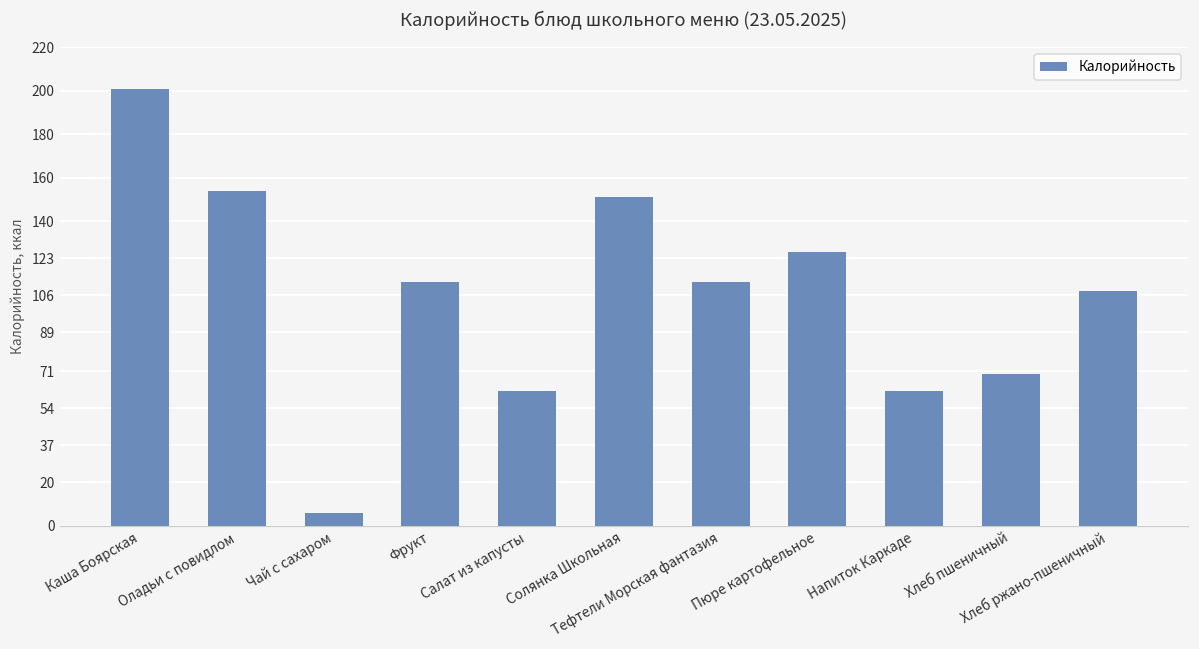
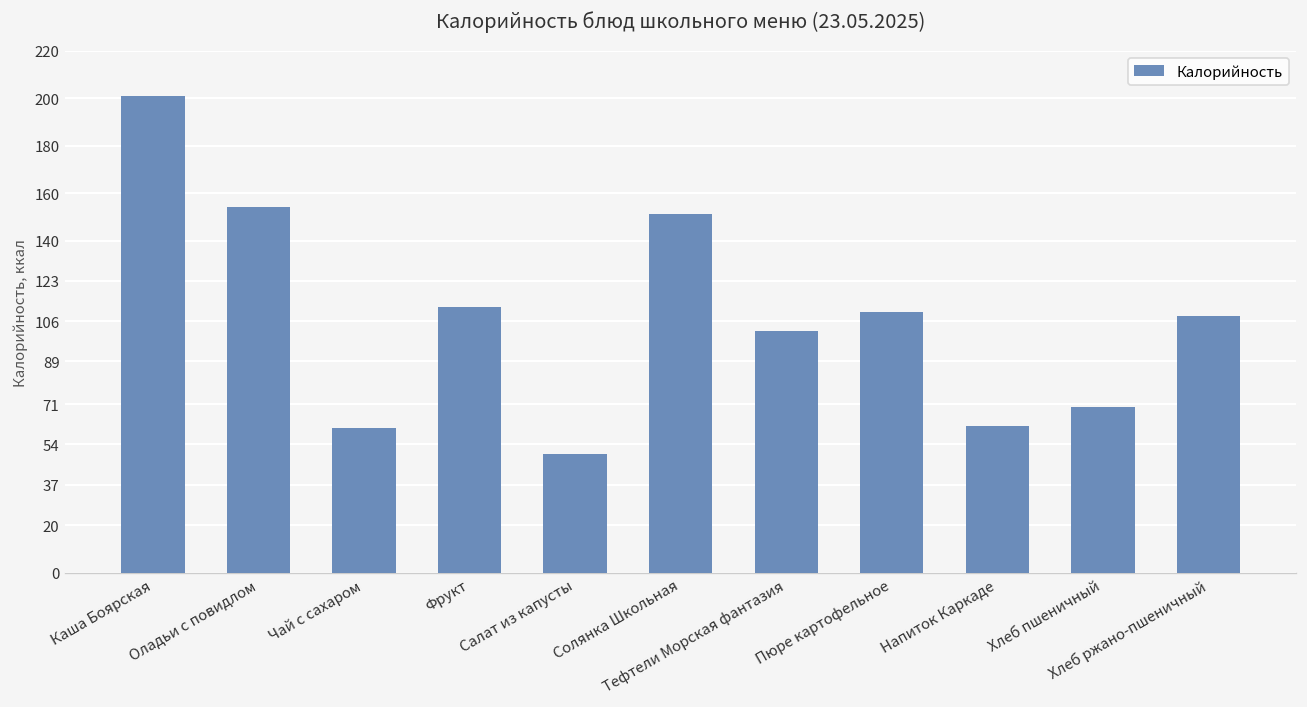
Чай с сахаром: 6 -> 61
Салат из капусты: 62 -> 50
Тефтели Морская фантазия: 112 -> 102
Пюре картофельное: 126 -> 110
